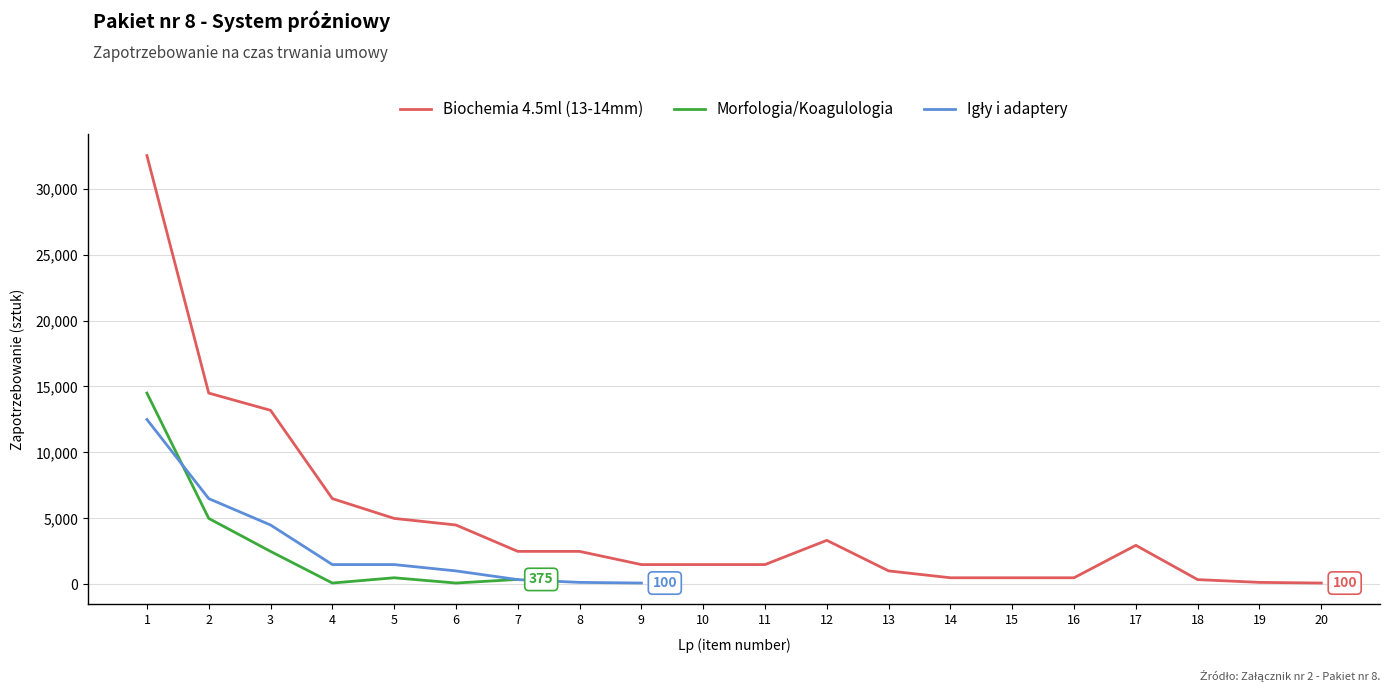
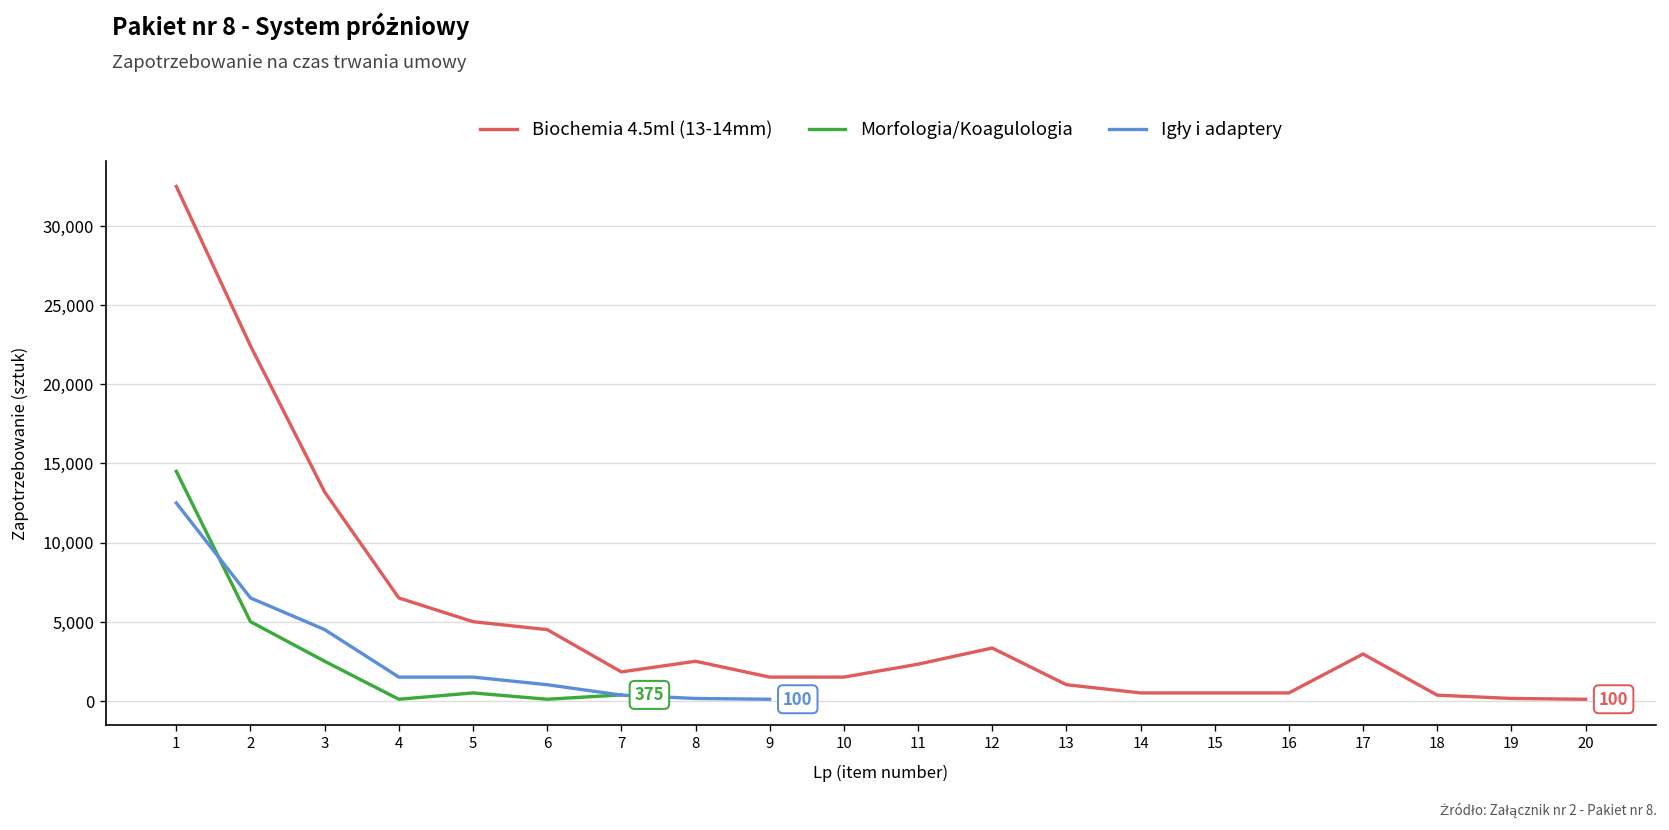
Biochemia 4.5ml (13-14mm), 2: 14,500 -> 22,400
Biochemia 4.5ml (13-14mm), 7: 2,500 -> 1,800
Biochemia 4.5ml (13-14mm), 11: 1,500 -> 2,300
